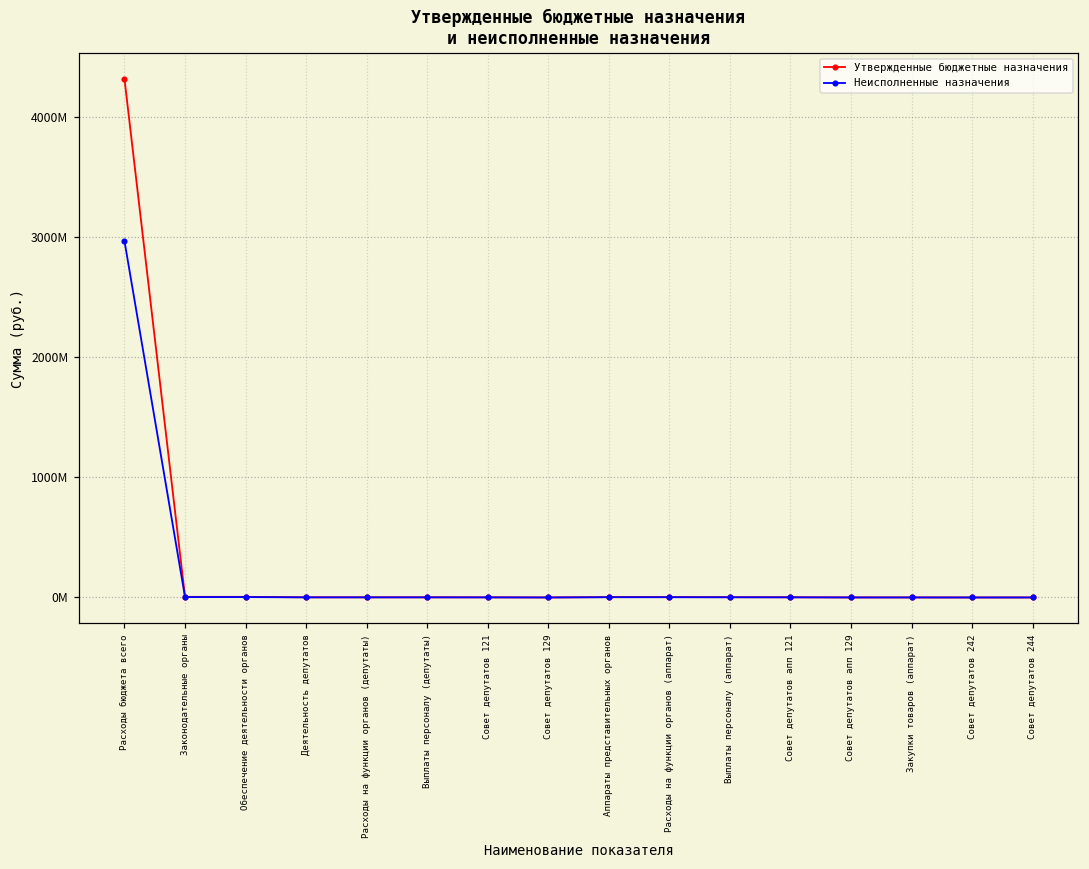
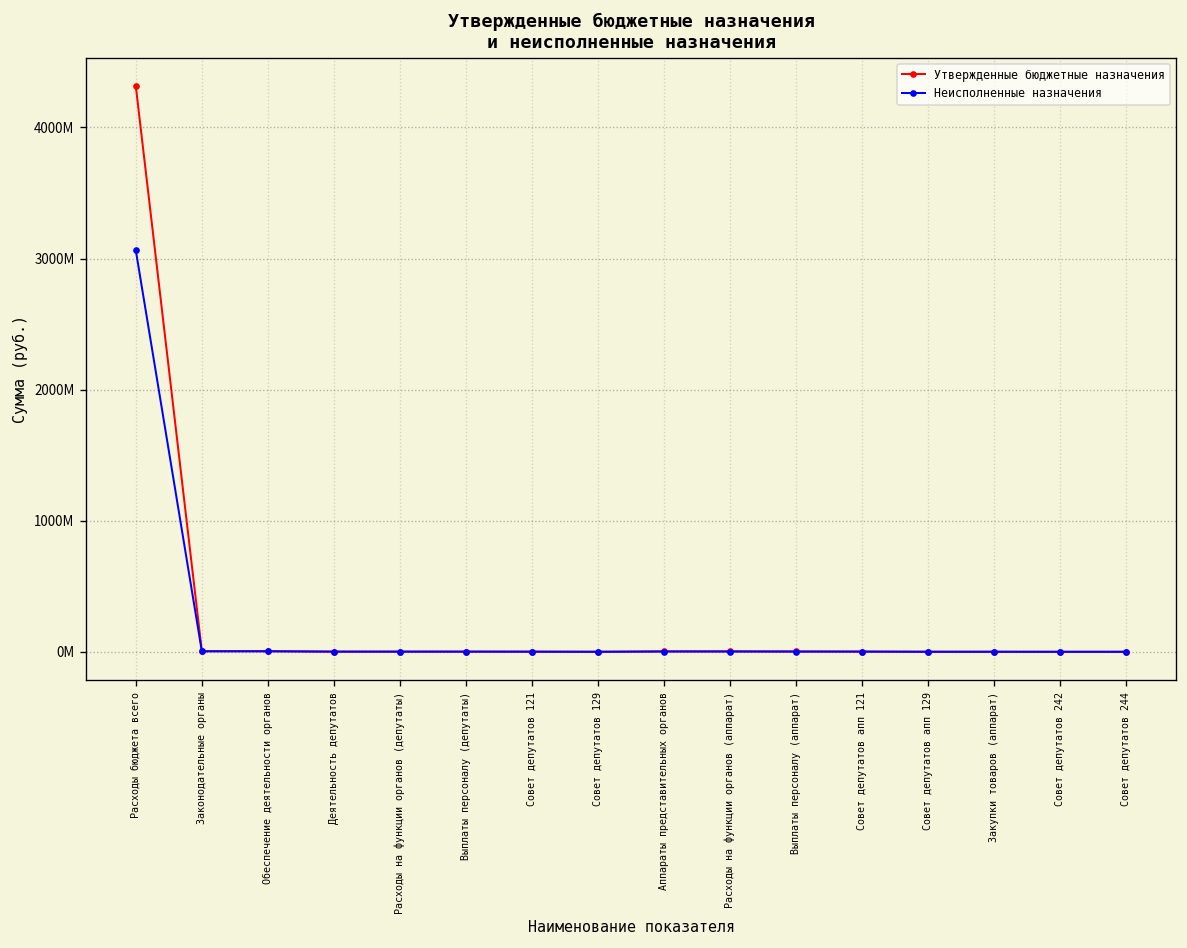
Неисполненные назначения, Расходы бюджета всего: 2970000000 -> 3060000000
